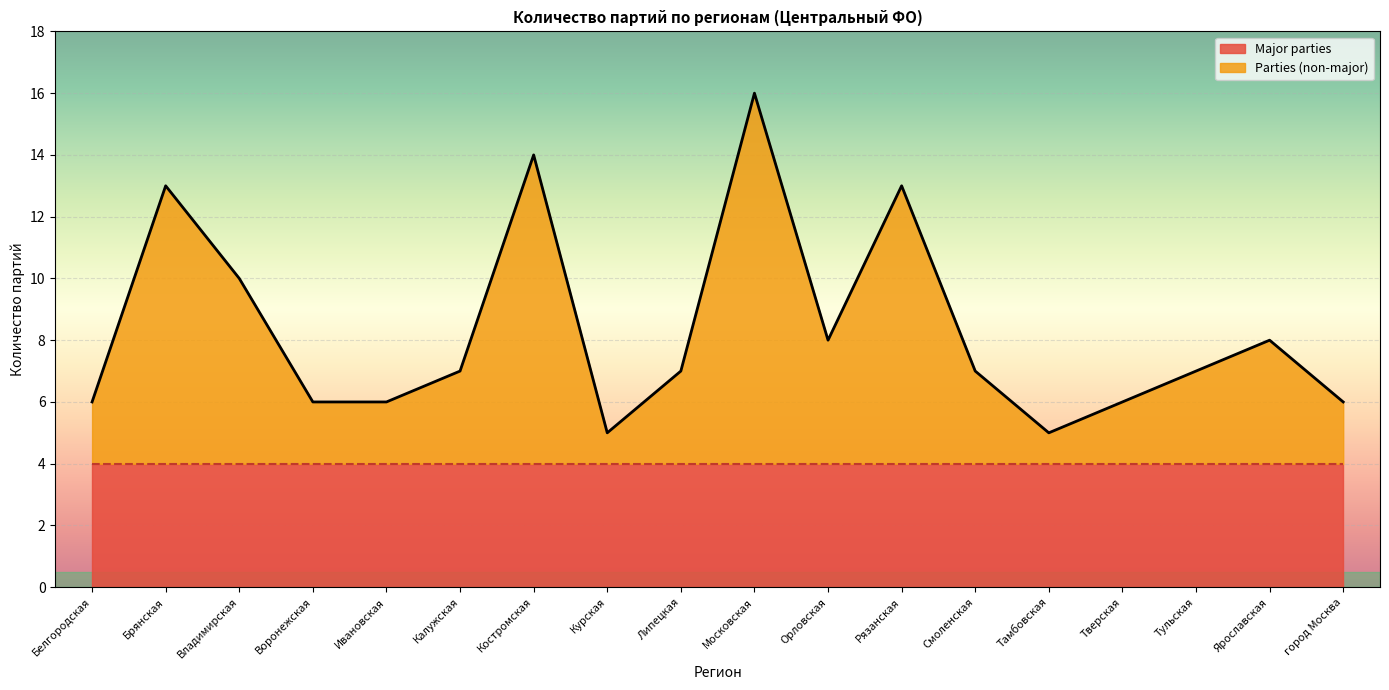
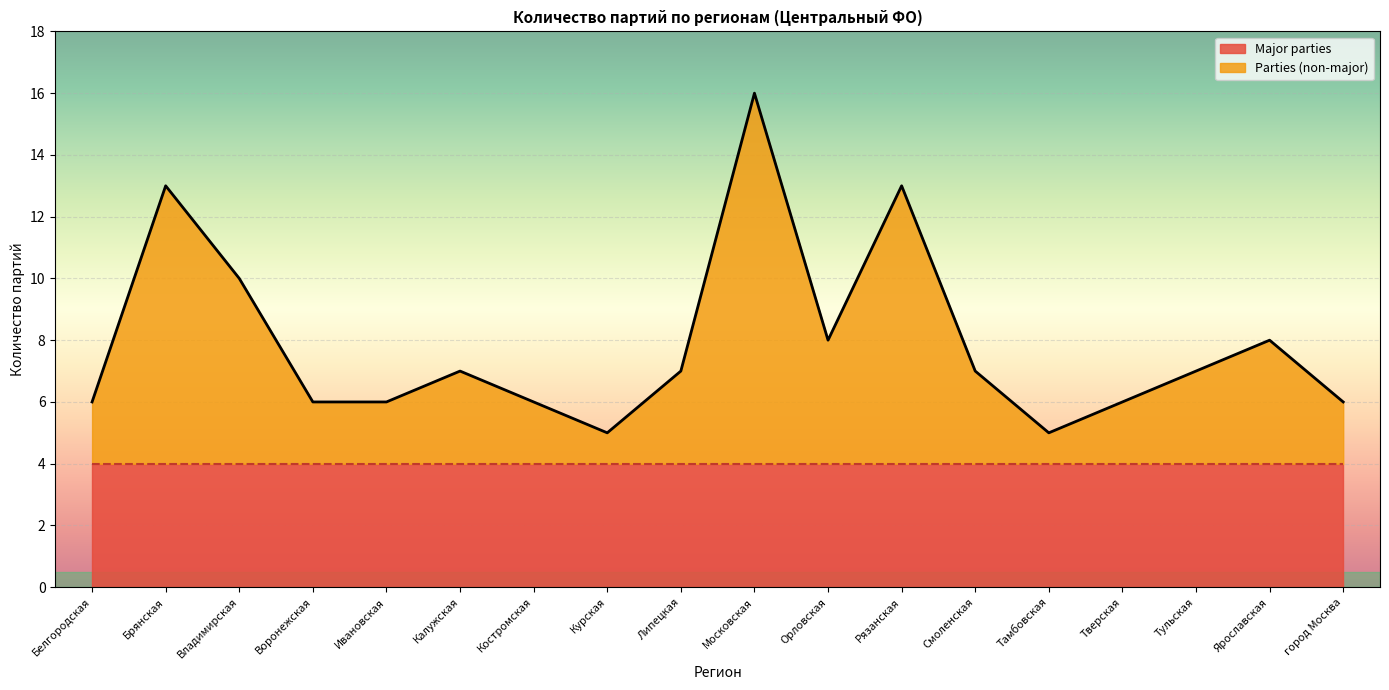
Parties (non-major), Костромская: 14.0 -> 6.0
